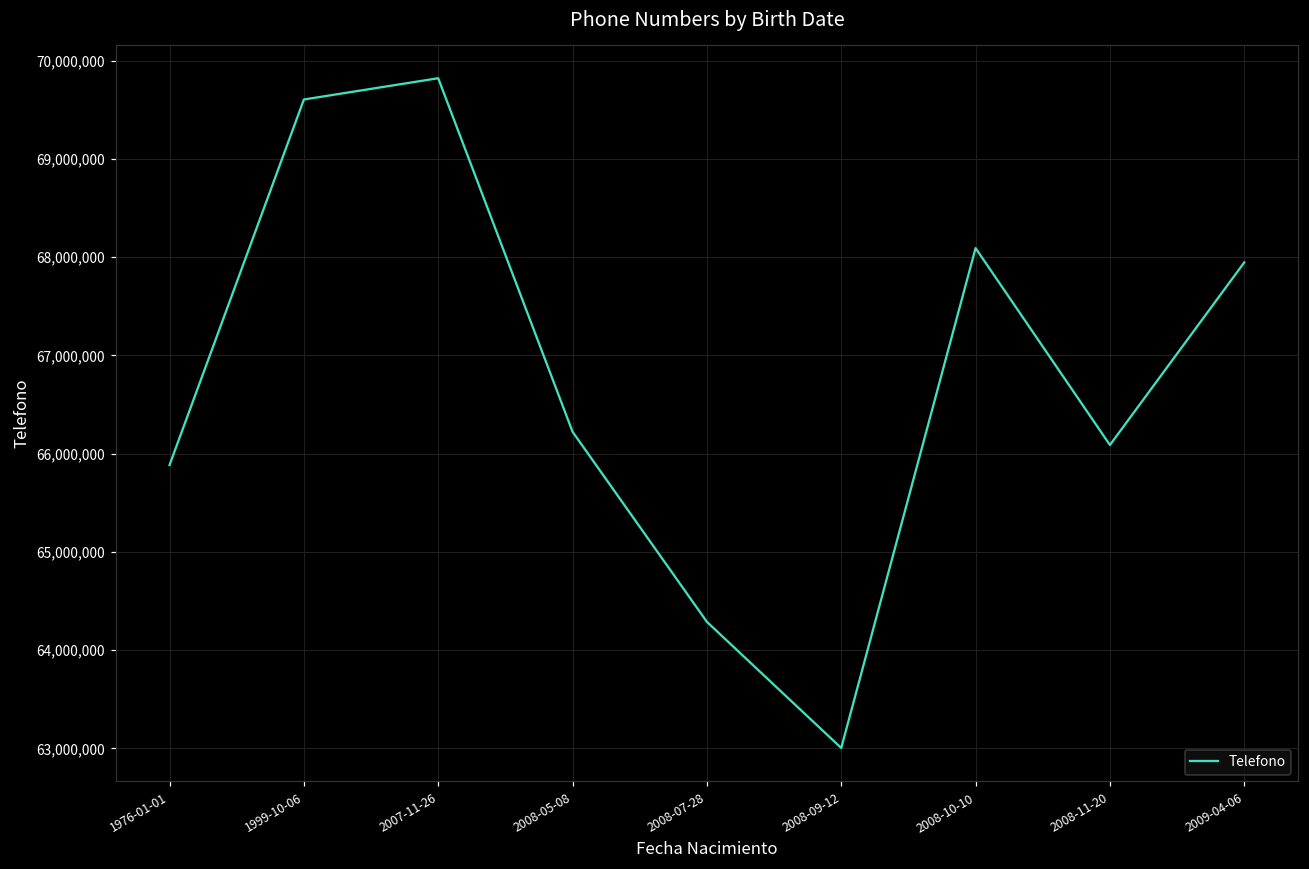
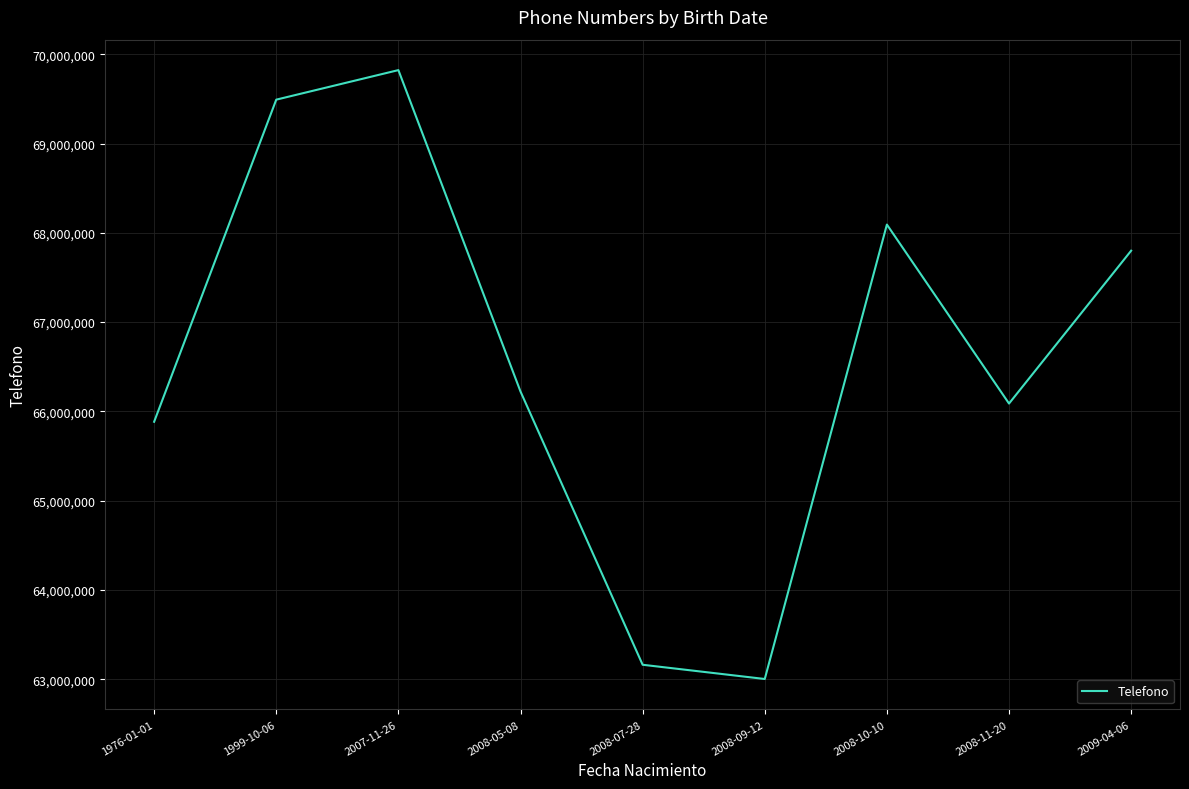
1999-10-06: 69,600,000 -> 69,500,000
2008-07-28: 64,300,000 -> 63,200,000
2009-04-06: 67,900,000 -> 67,800,000
